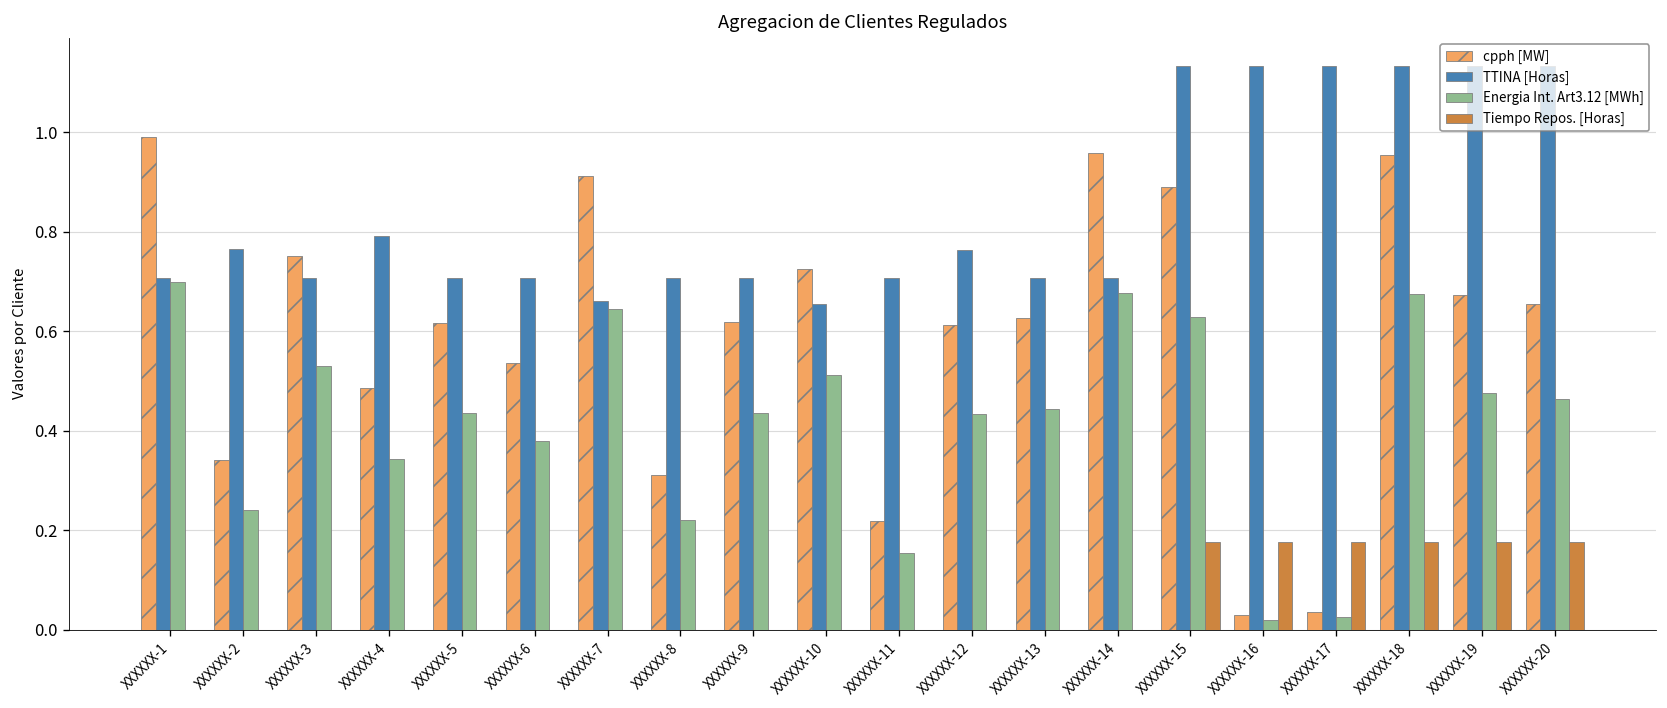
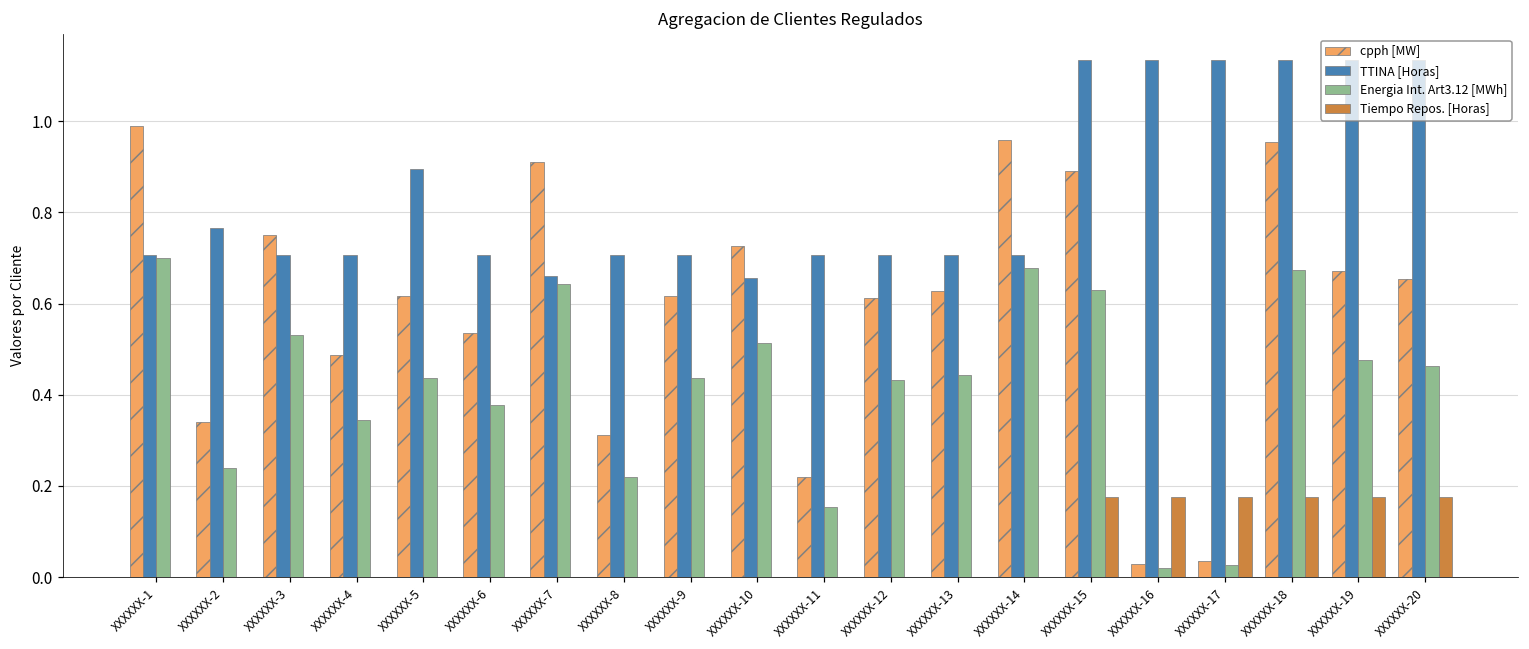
TTINA [Horas], XXXXXX-4: 0.79 -> 0.71
TTINA [Horas], XXXXXX-5: 0.71 -> 0.89
TTINA [Horas], XXXXXX-12: 0.76 -> 0.71
